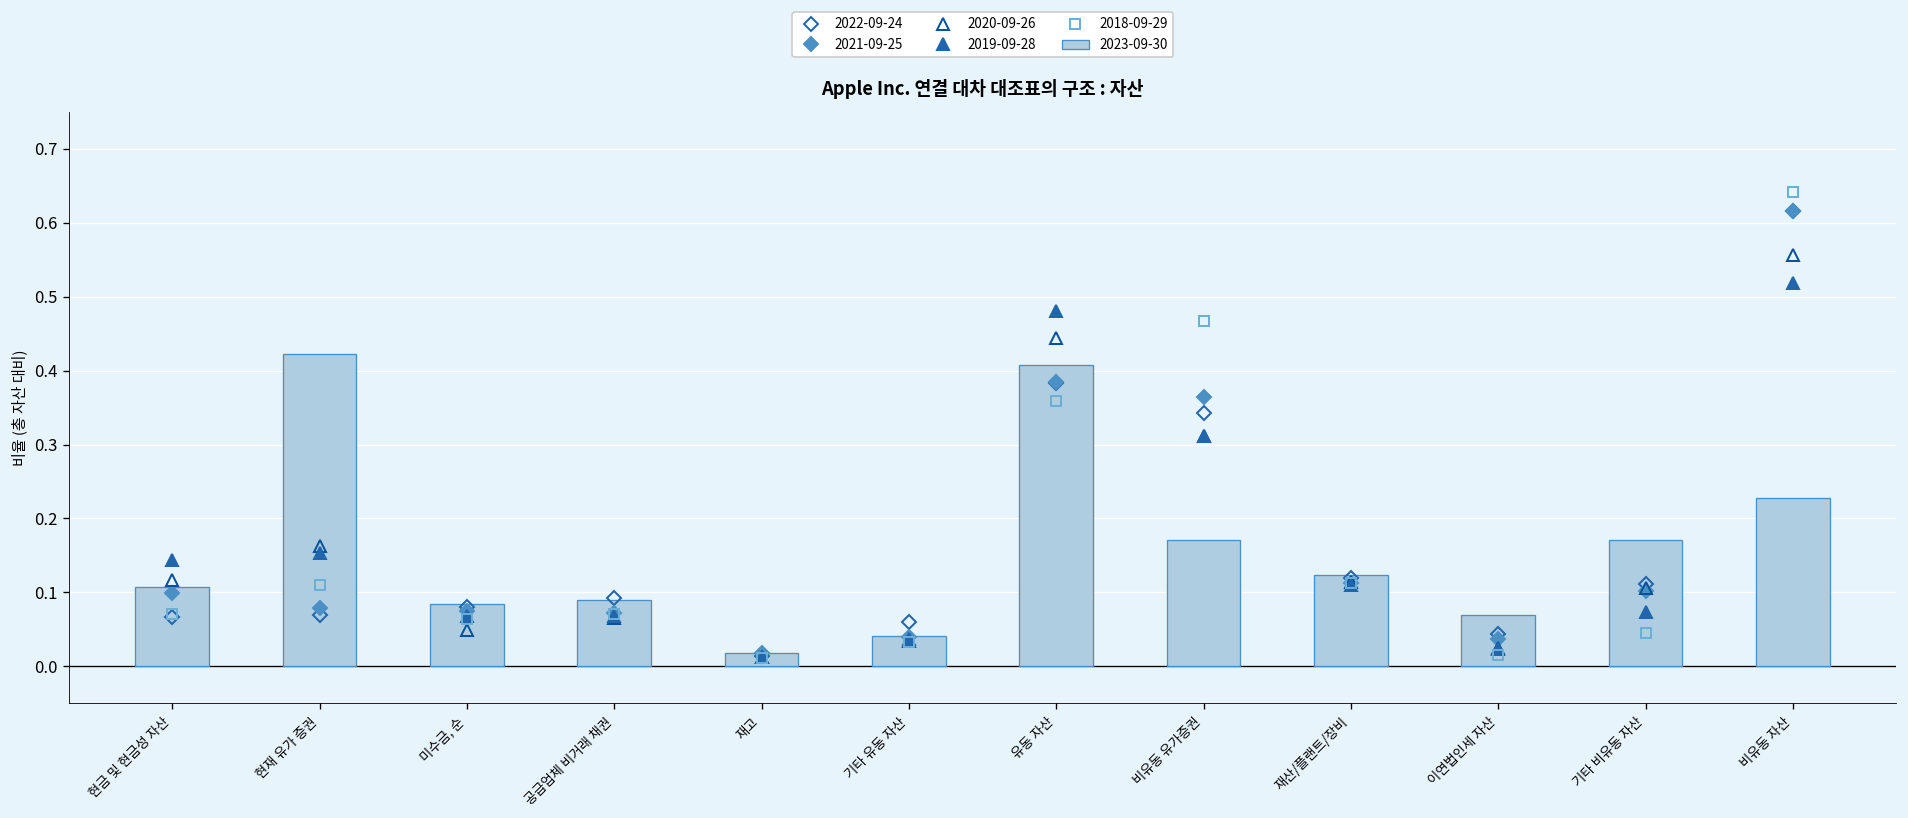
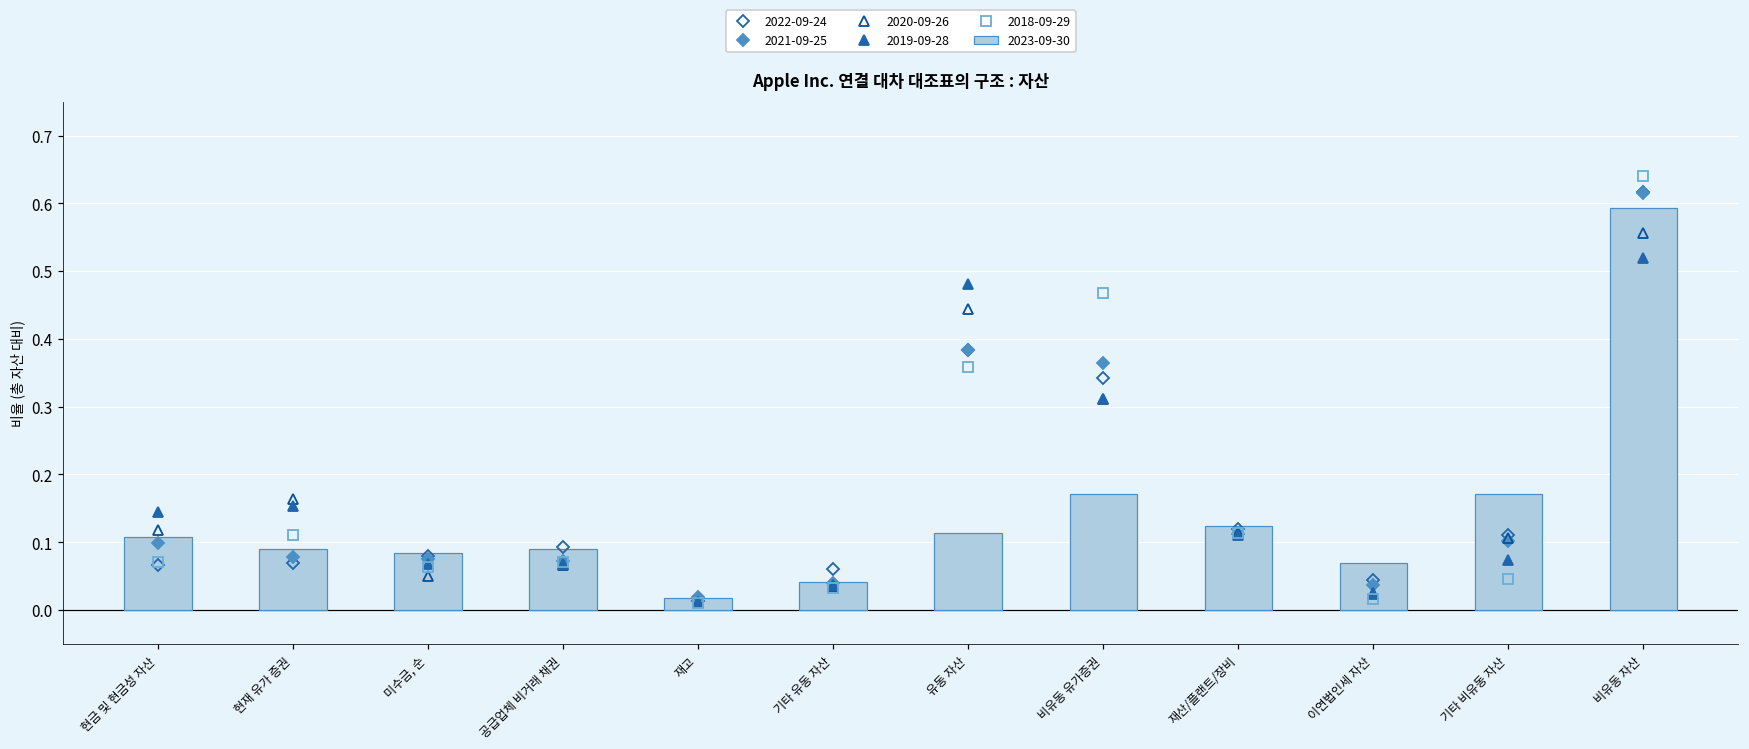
2023-09-30, 현재 유가 증권: 0.42 -> 0.09
2023-09-30, 유동 자산: 0.41 -> 0.11
2023-09-30, 비유동 자산: 0.23 -> 0.59
